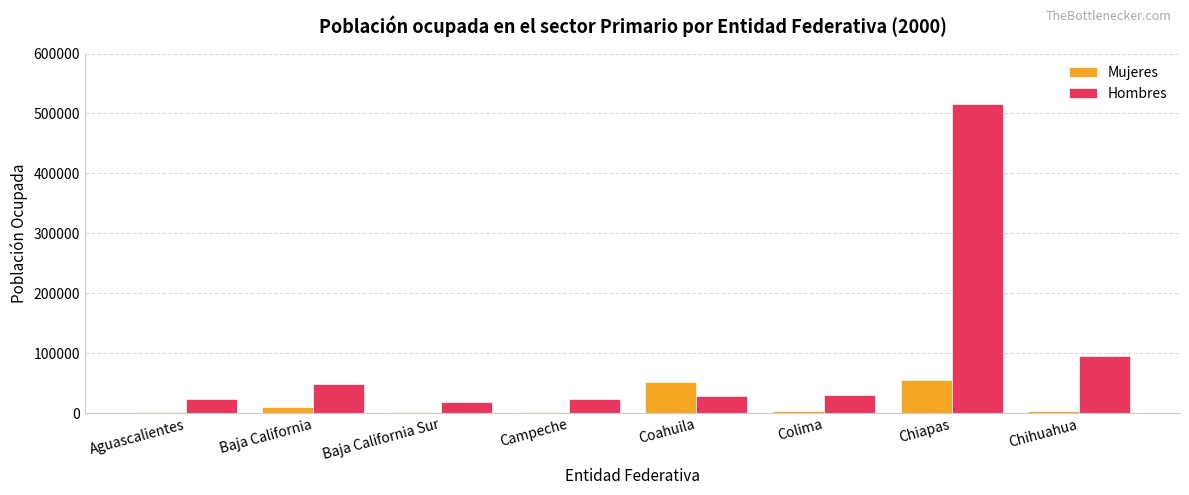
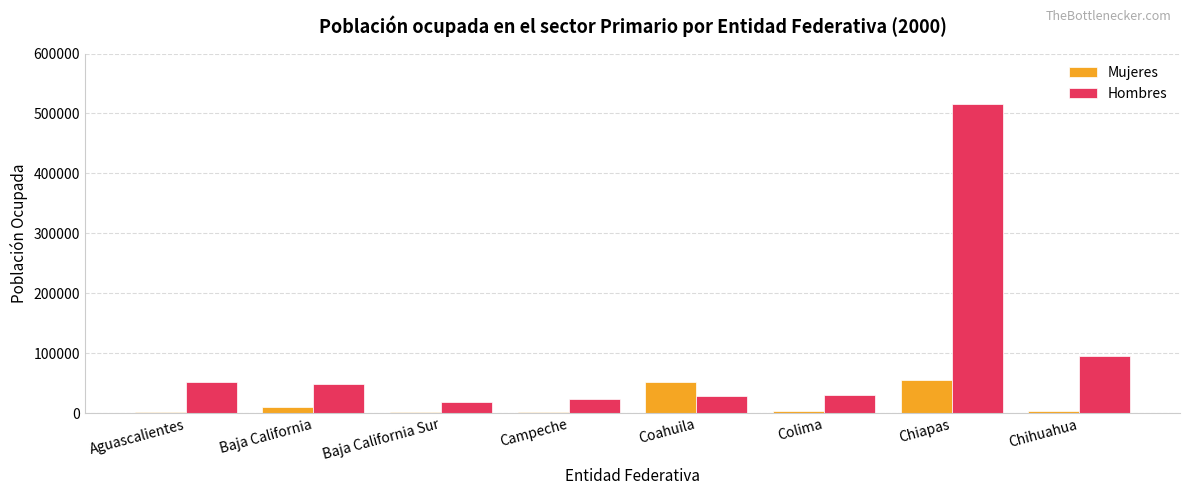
Hombres, Aguascalientes: 20000 -> 50000
